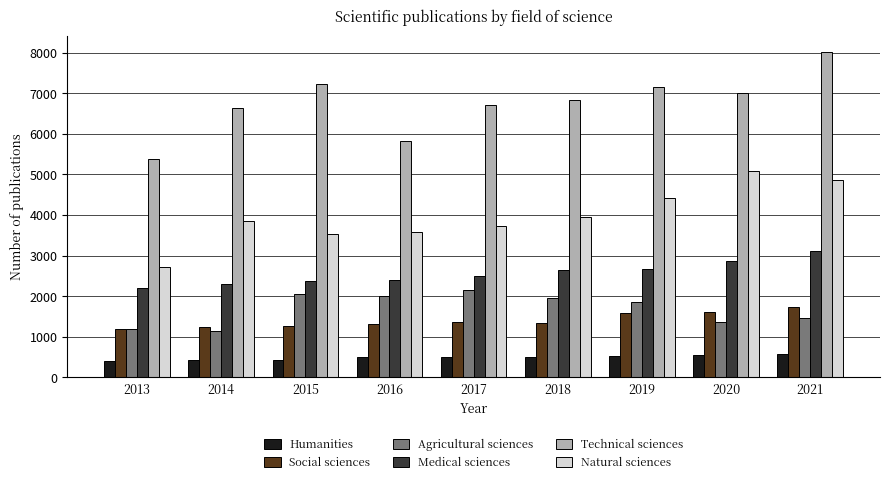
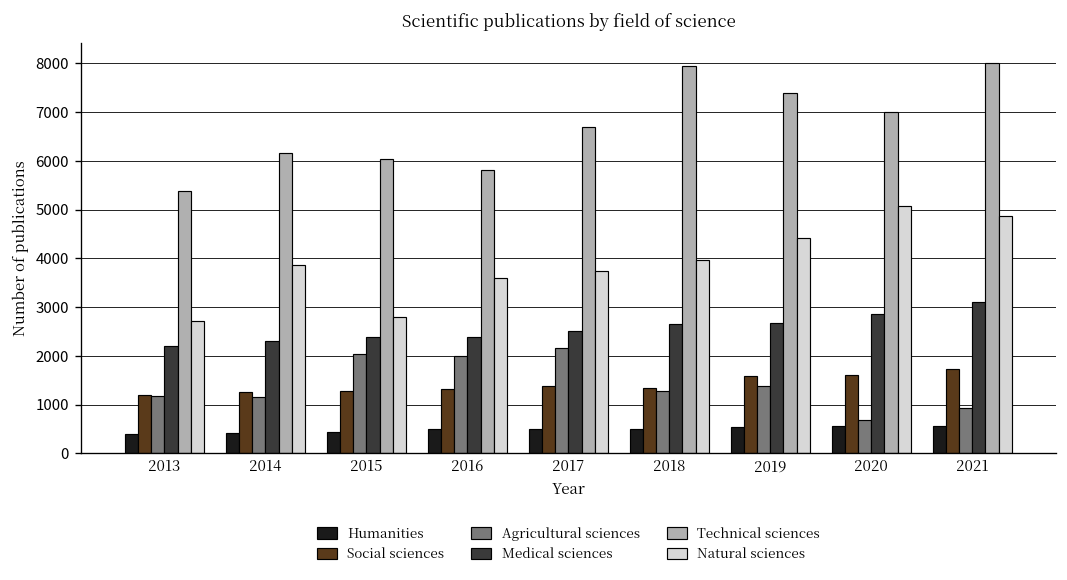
Technical sciences, 2014: 6600 -> 6200
Technical sciences, 2015: 7200 -> 6000
Natural sciences, 2015: 3500 -> 2800
Agricultural sciences, 2018: 2000 -> 1300
Technical sciences, 2018: 6800 -> 7900
Agricultural sciences, 2019: 1900 -> 1400
Technical sciences, 2019: 7200 -> 7400
Agricultural sciences, 2020: 1400 -> 700
Agricultural sciences, 2021: 1500 -> 900
